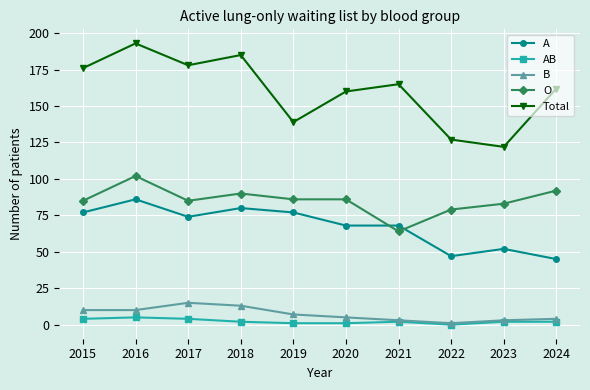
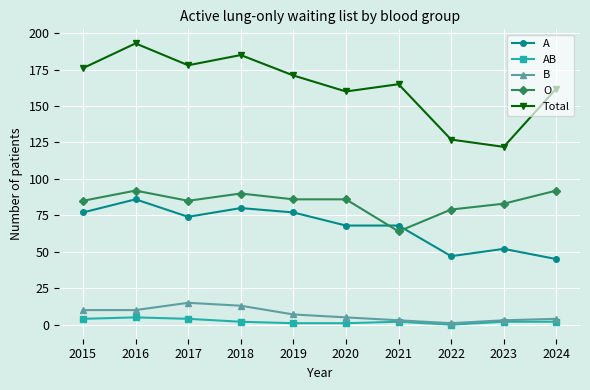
O, 2016: 102 -> 92
Total, 2019: 139 -> 171
